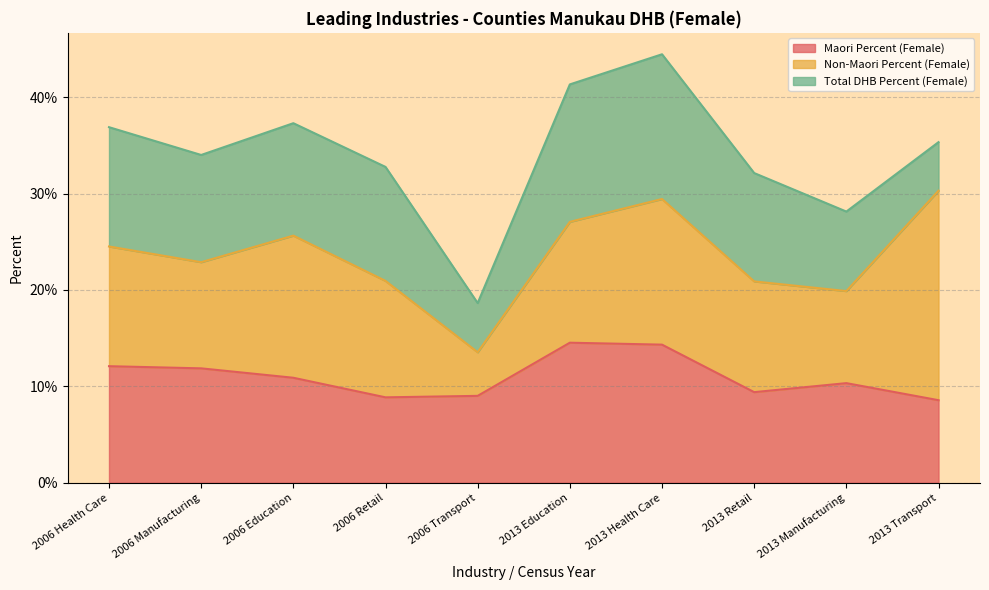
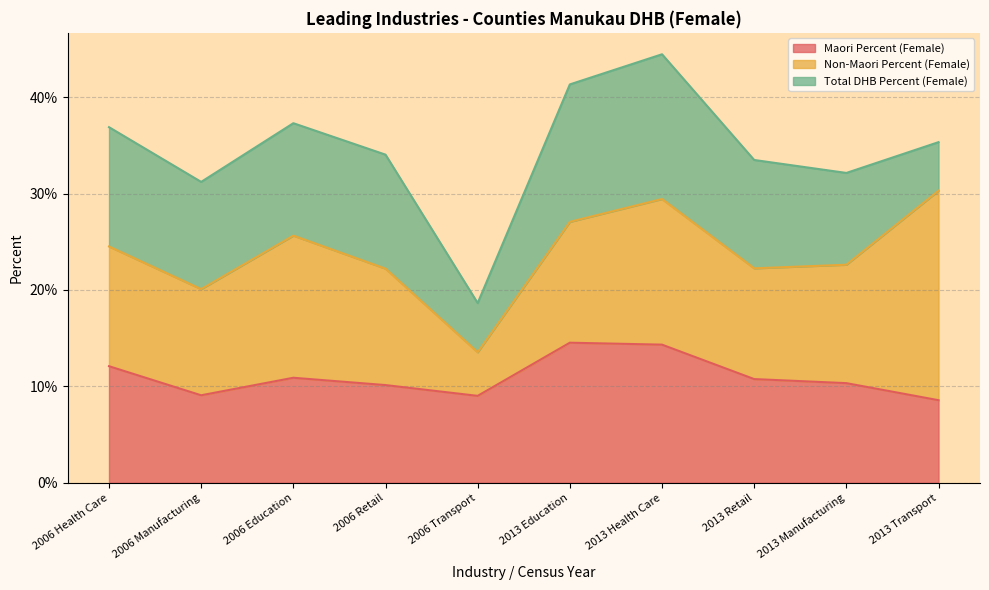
Maori Percent (Female), 2006 Manufacturing: 12% -> 9%
Maori Percent (Female), 2006 Retail: 9% -> 10%
Maori Percent (Female), 2013 Retail: 9% -> 11%
Non-Maori Percent (Female), 2013 Manufacturing: 10% -> 12%
Total DHB Percent (Female), 2013 Manufacturing: 8% -> 10%
